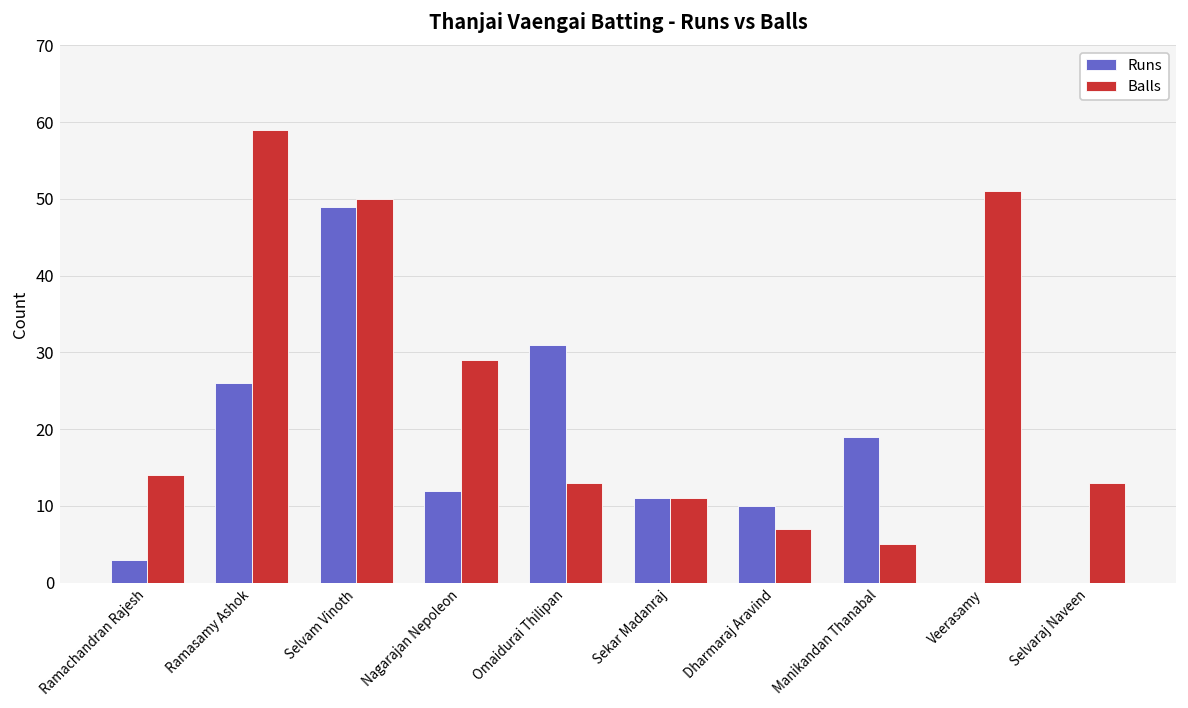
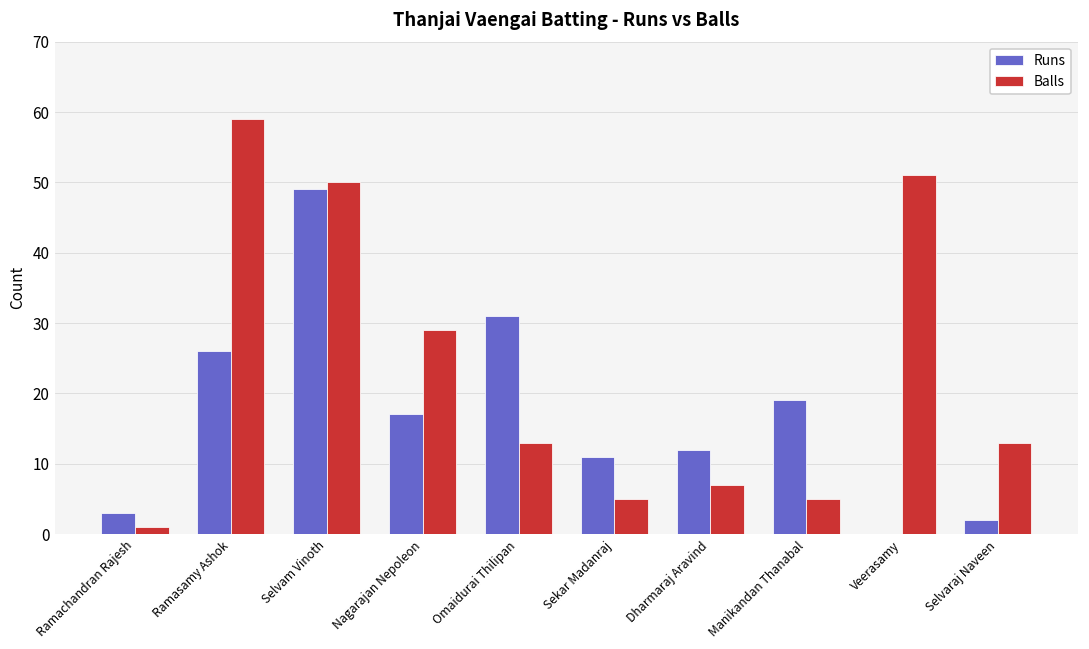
Balls, Ramachandran Rajesh: 14 -> 1
Runs, Nagarajan Nepoleon: 12 -> 17
Balls, Sekar Madanraj: 11 -> 5
Runs, Dharmaraj Aravind: 10 -> 12
Runs, Selvaraj Naveen: 0 -> 2
